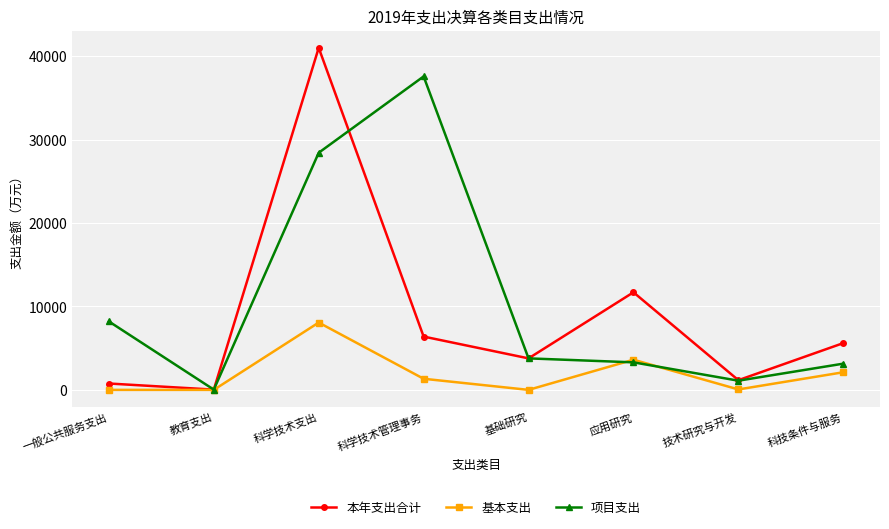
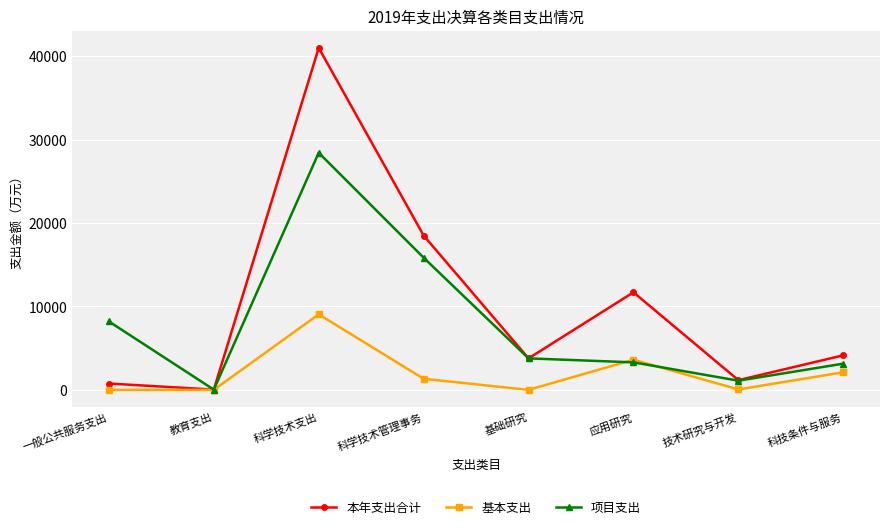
基本支出, 科学技术支出: 8000 -> 9000
本年支出合计, 科学技术管理事务: 6000 -> 19000
项目支出, 科学技术管理事务: 38000 -> 16000
本年支出合计, 科技条件与服务: 6000 -> 4000
